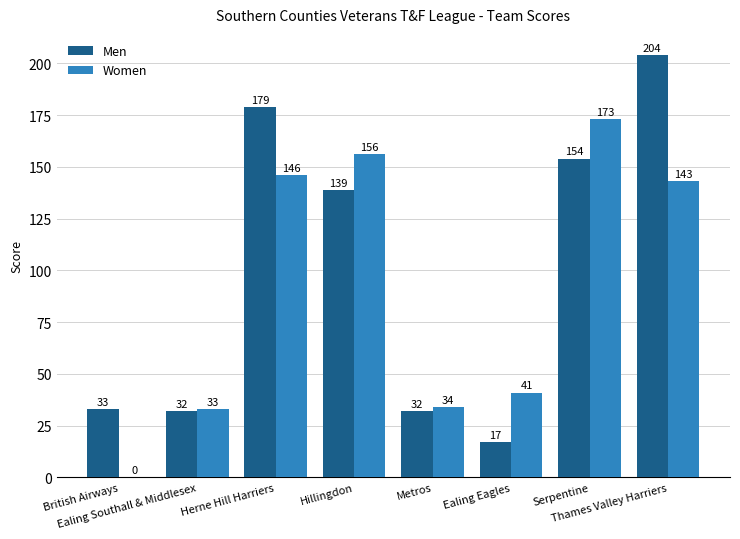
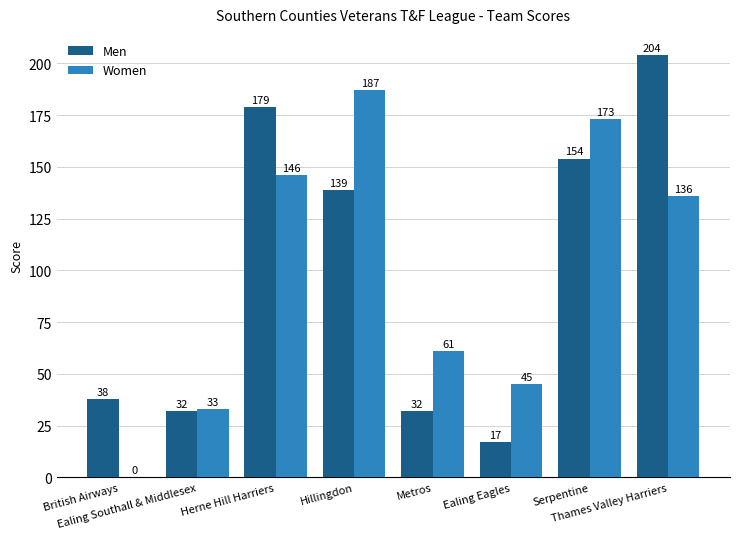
Men, British Airways: 33 -> 38
Women, Hillingdon: 156 -> 187
Women, Metros: 34 -> 61
Women, Ealing Eagles: 41 -> 45
Women, Thames Valley Harriers: 143 -> 136
